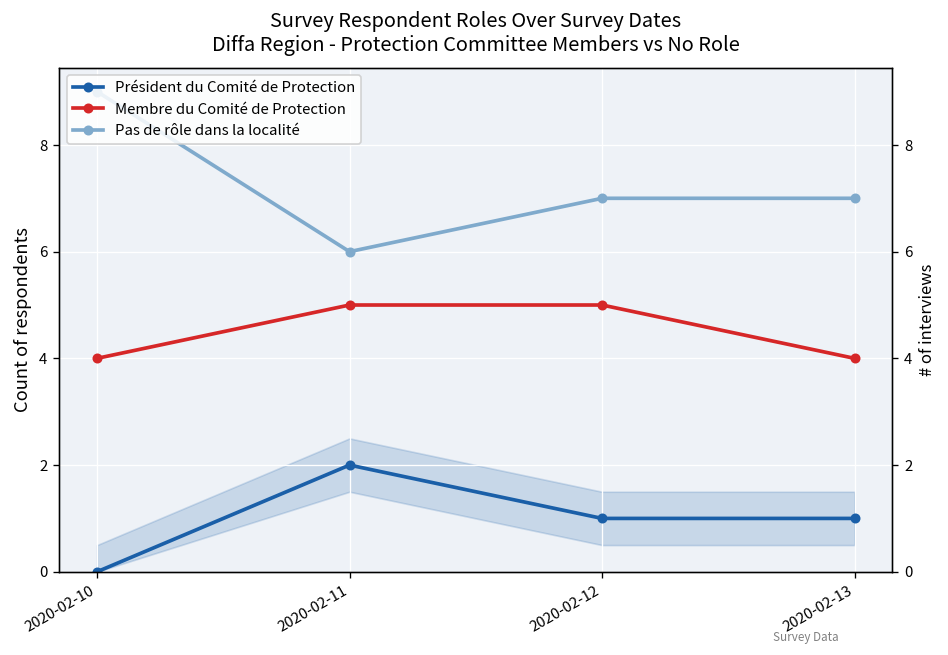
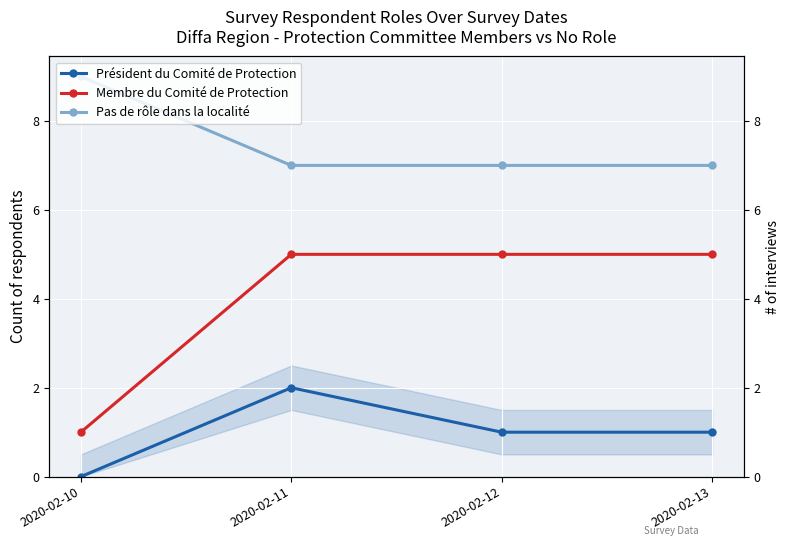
Membre du Comité de Protection, 2020-02-10: 4 -> 1
Pas de rôle dans la localité, 2020-02-11: 6 -> 7
Membre du Comité de Protection, 2020-02-13: 4 -> 5
